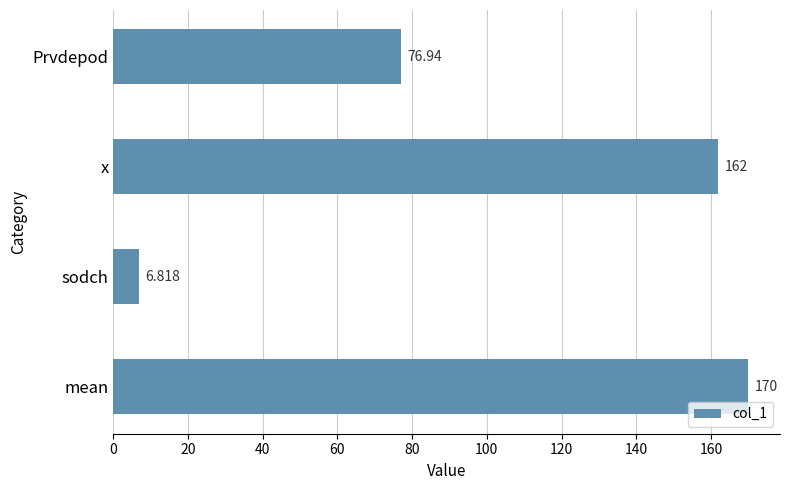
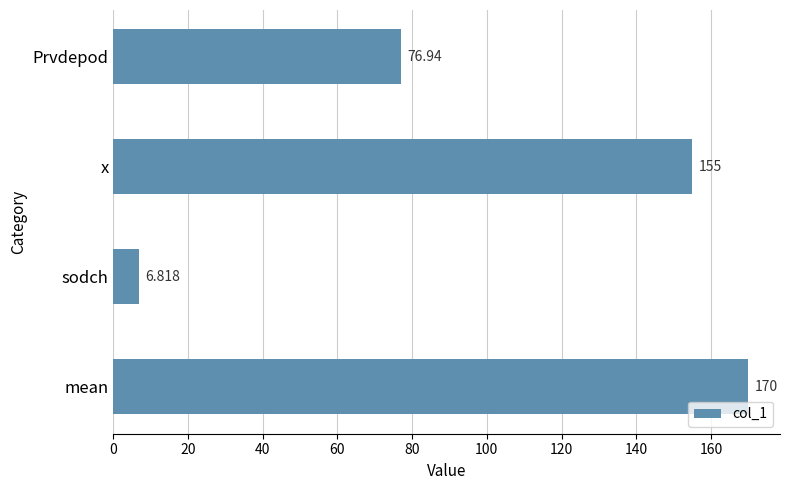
x: 162 -> 155
